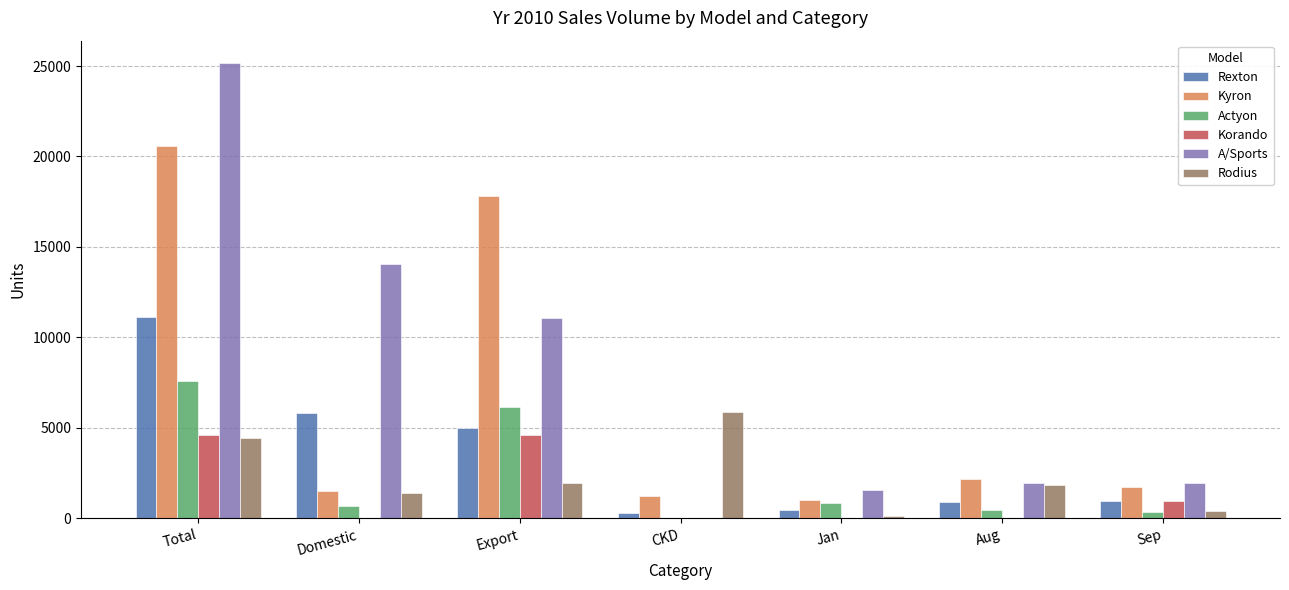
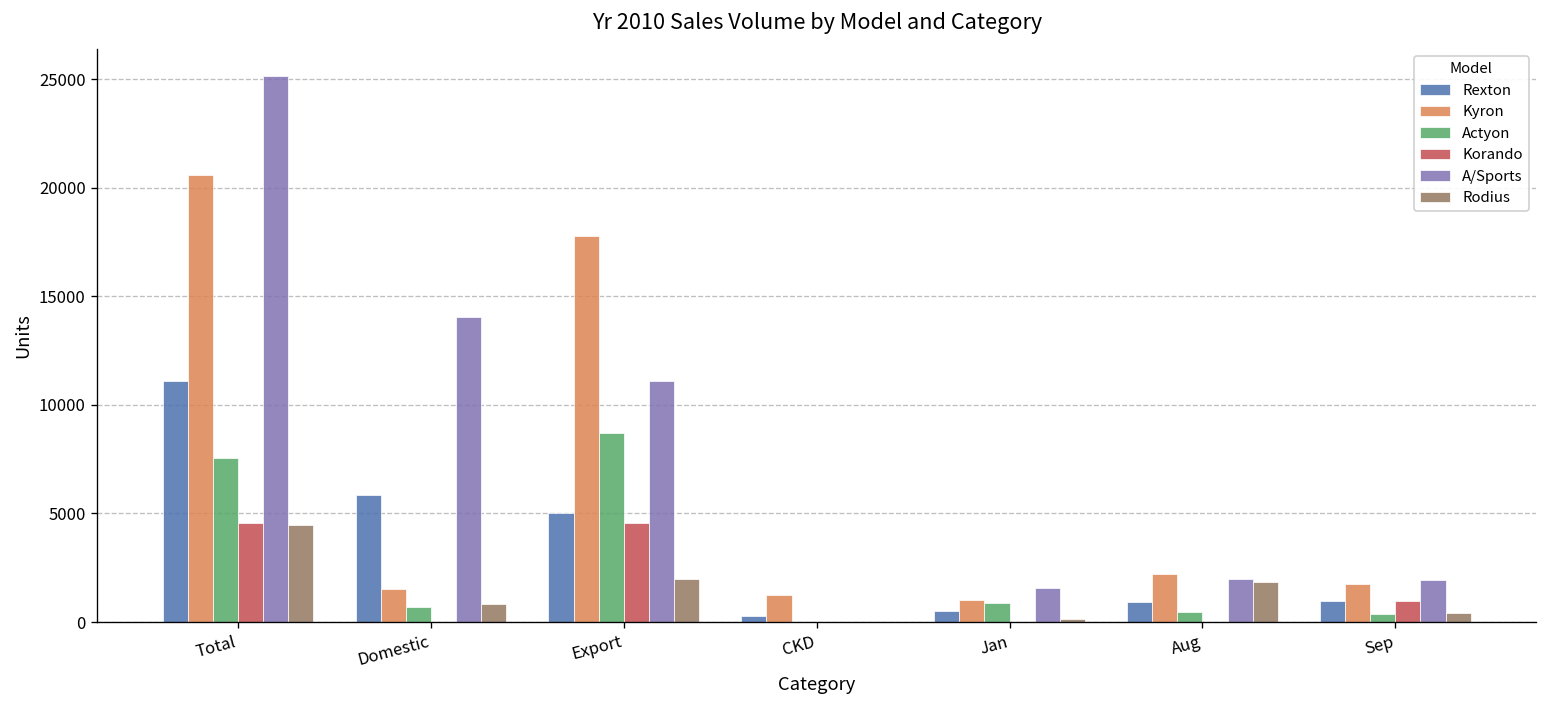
Rodius, Domestic: 1400 -> 800
Actyon, Export: 6200 -> 8700
Rodius, CKD: 5900 -> 0
